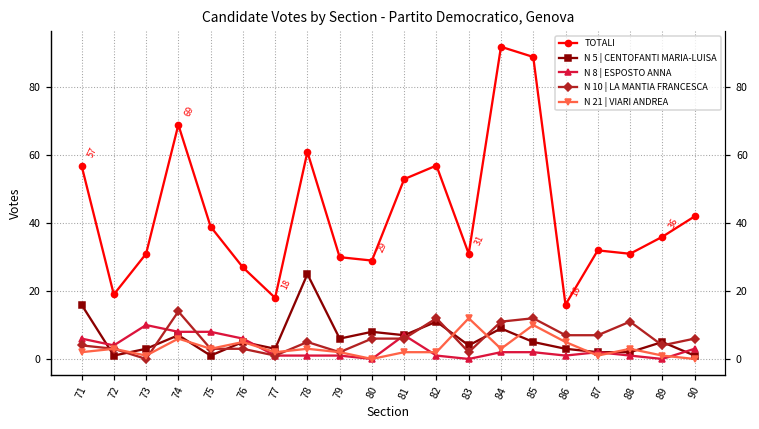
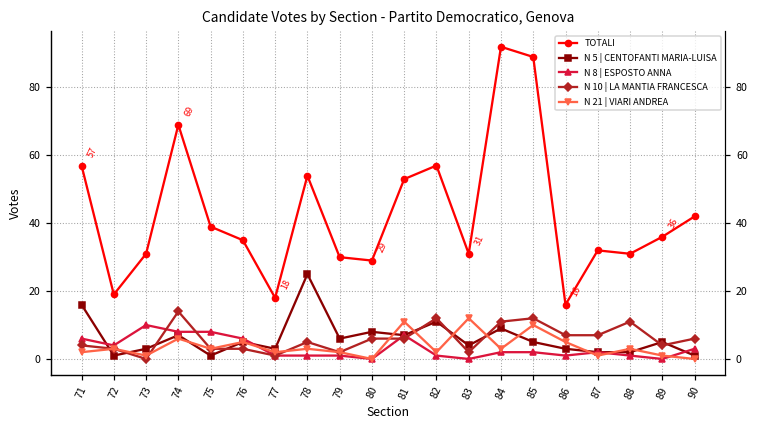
TOTALI, 76: 27 -> 35
TOTALI, 78: 61 -> 54
N 21 | VIARI ANDREA, 81: 2 -> 11
